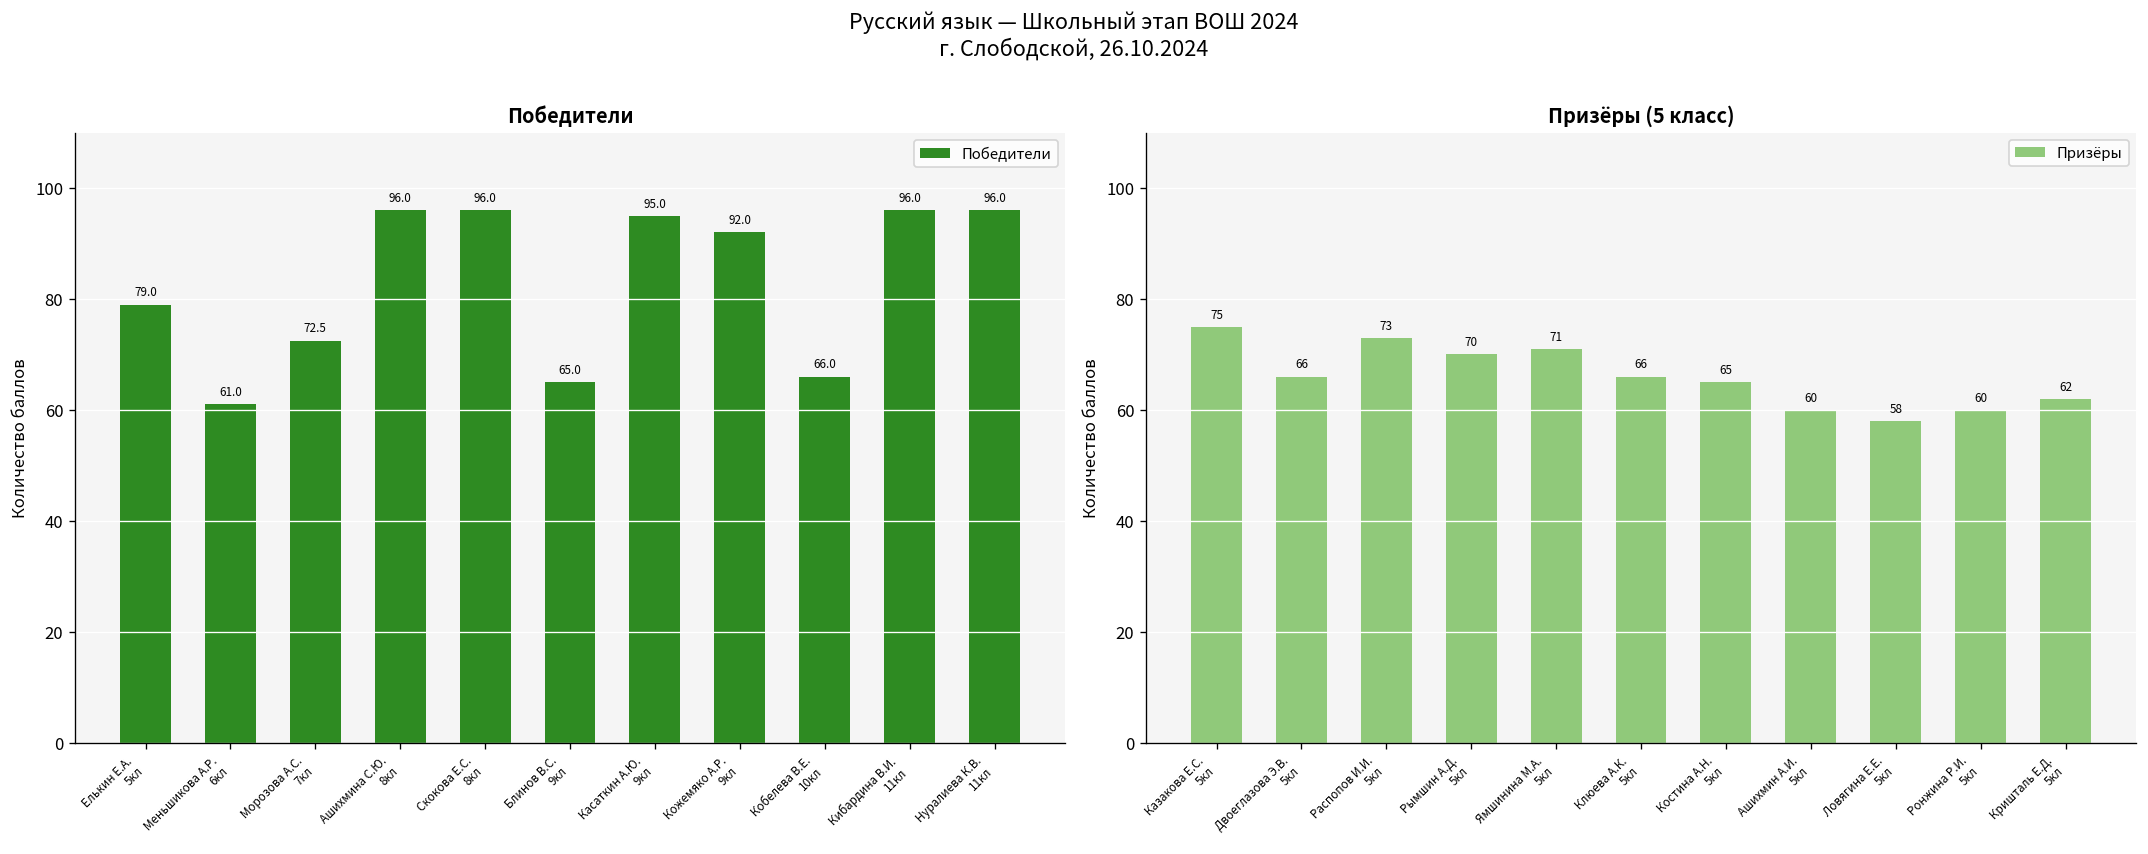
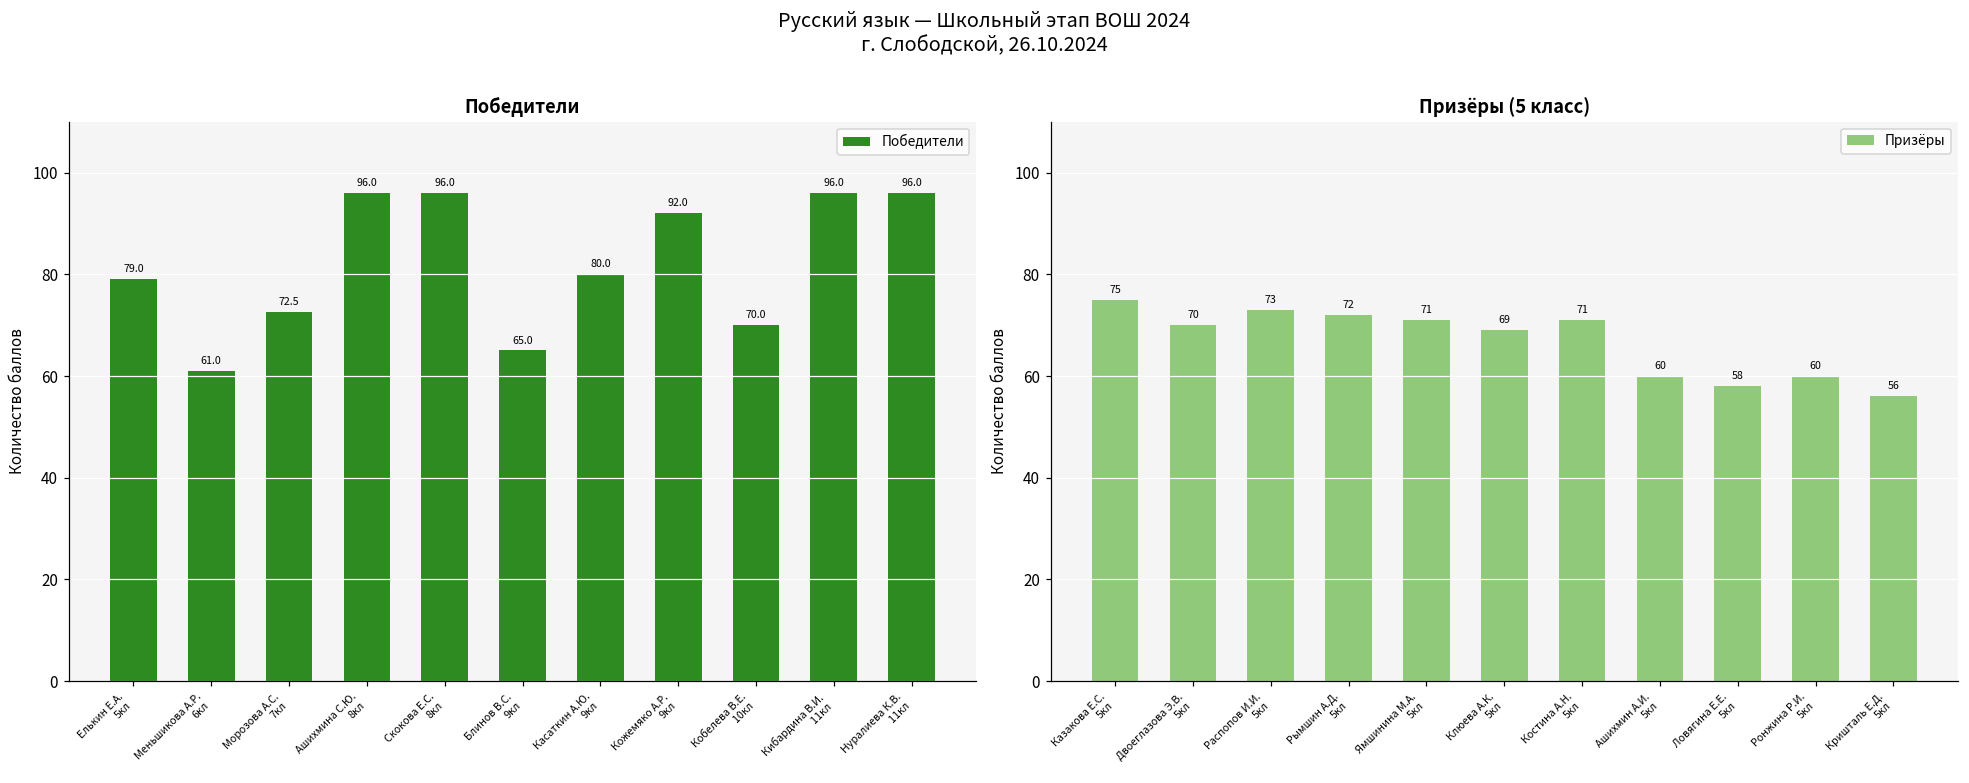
Победители, Касаткин А.Ю. 9кл: 95.0 -> 80.0
Победители, Кобелева В.Е. 10кл: 66.0 -> 70.0
Призёры (5 класс), Двоеглазова Э.В. 5кл: 66 -> 70
Призёры (5 класс), Рымшин А.Д. 5кл: 70 -> 72
Призёры (5 класс), Клюева А.К. 5кл: 66 -> 69
Призёры (5 класс), Костина А.Н. 5кл: 65 -> 71
Призёры (5 класс), Кришталь Е.Д. 5кл: 62 -> 56
